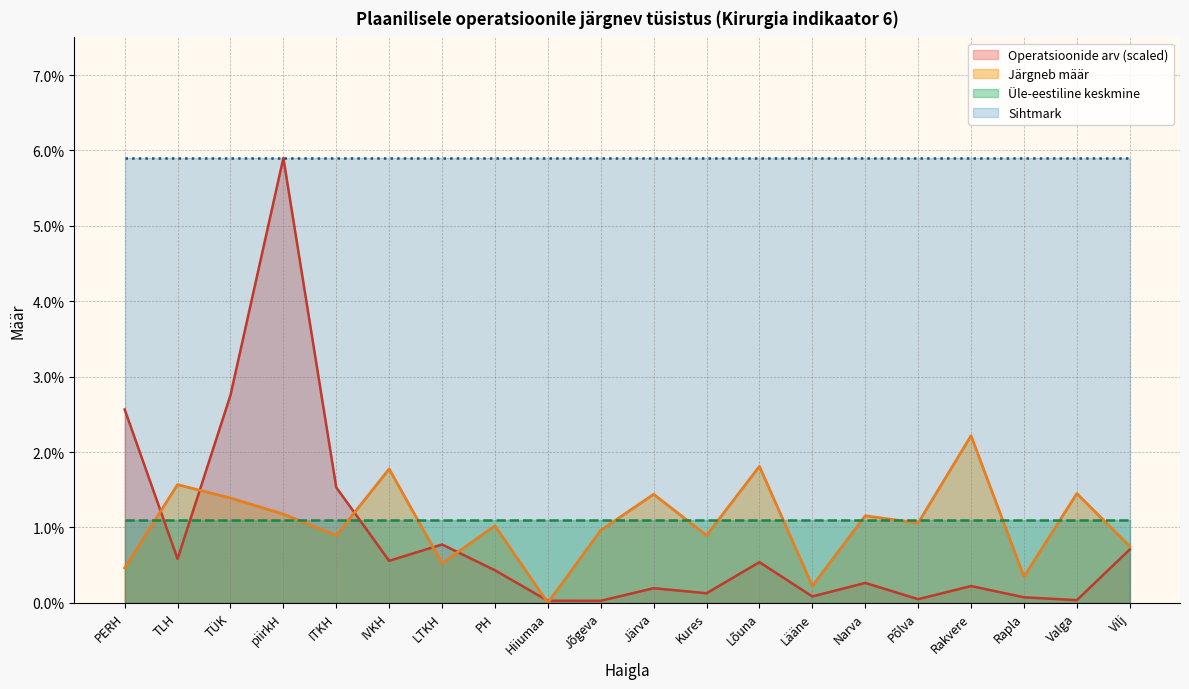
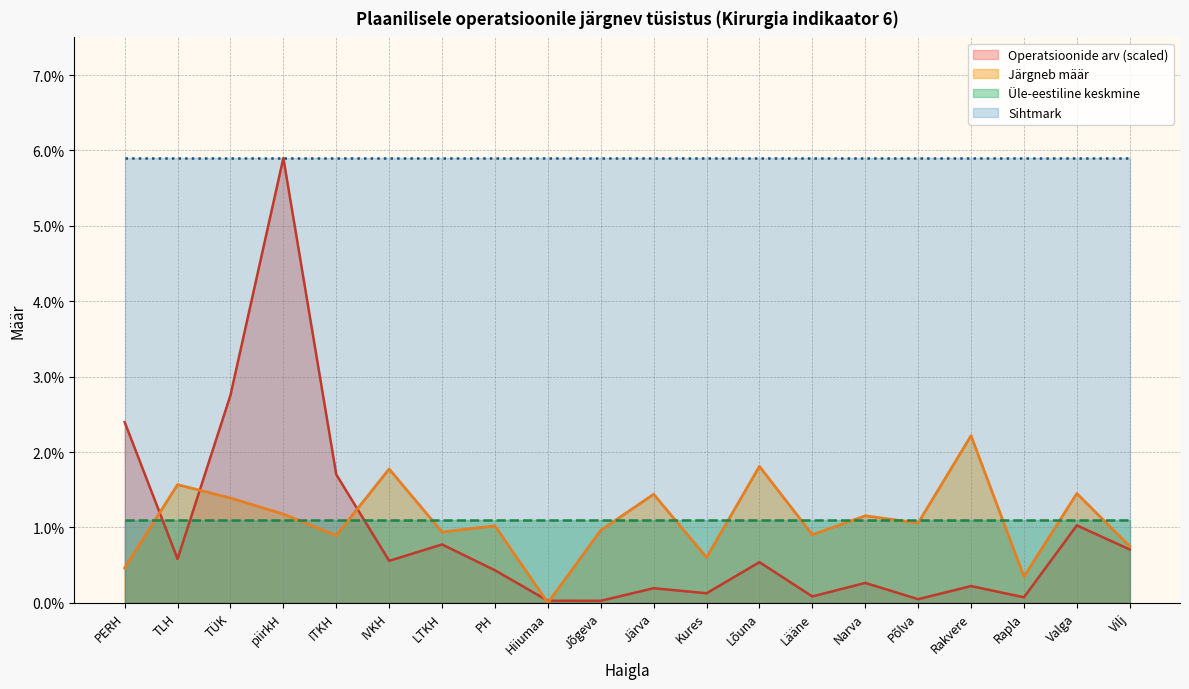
Operatsioonide arv (scaled), PERH: 2.6% -> 2.4%
Operatsioonide arv (scaled), ITKH: 1.5% -> 1.7%
Järgneb määr, LTKH: 0.5% -> 0.9%
Järgneb määr, Kures: 0.9% -> 0.6%
Järgneb määr, Lääne: 0.2% -> 0.9%
Operatsioonide arv (scaled), Valga: 0.0% -> 1.0%
